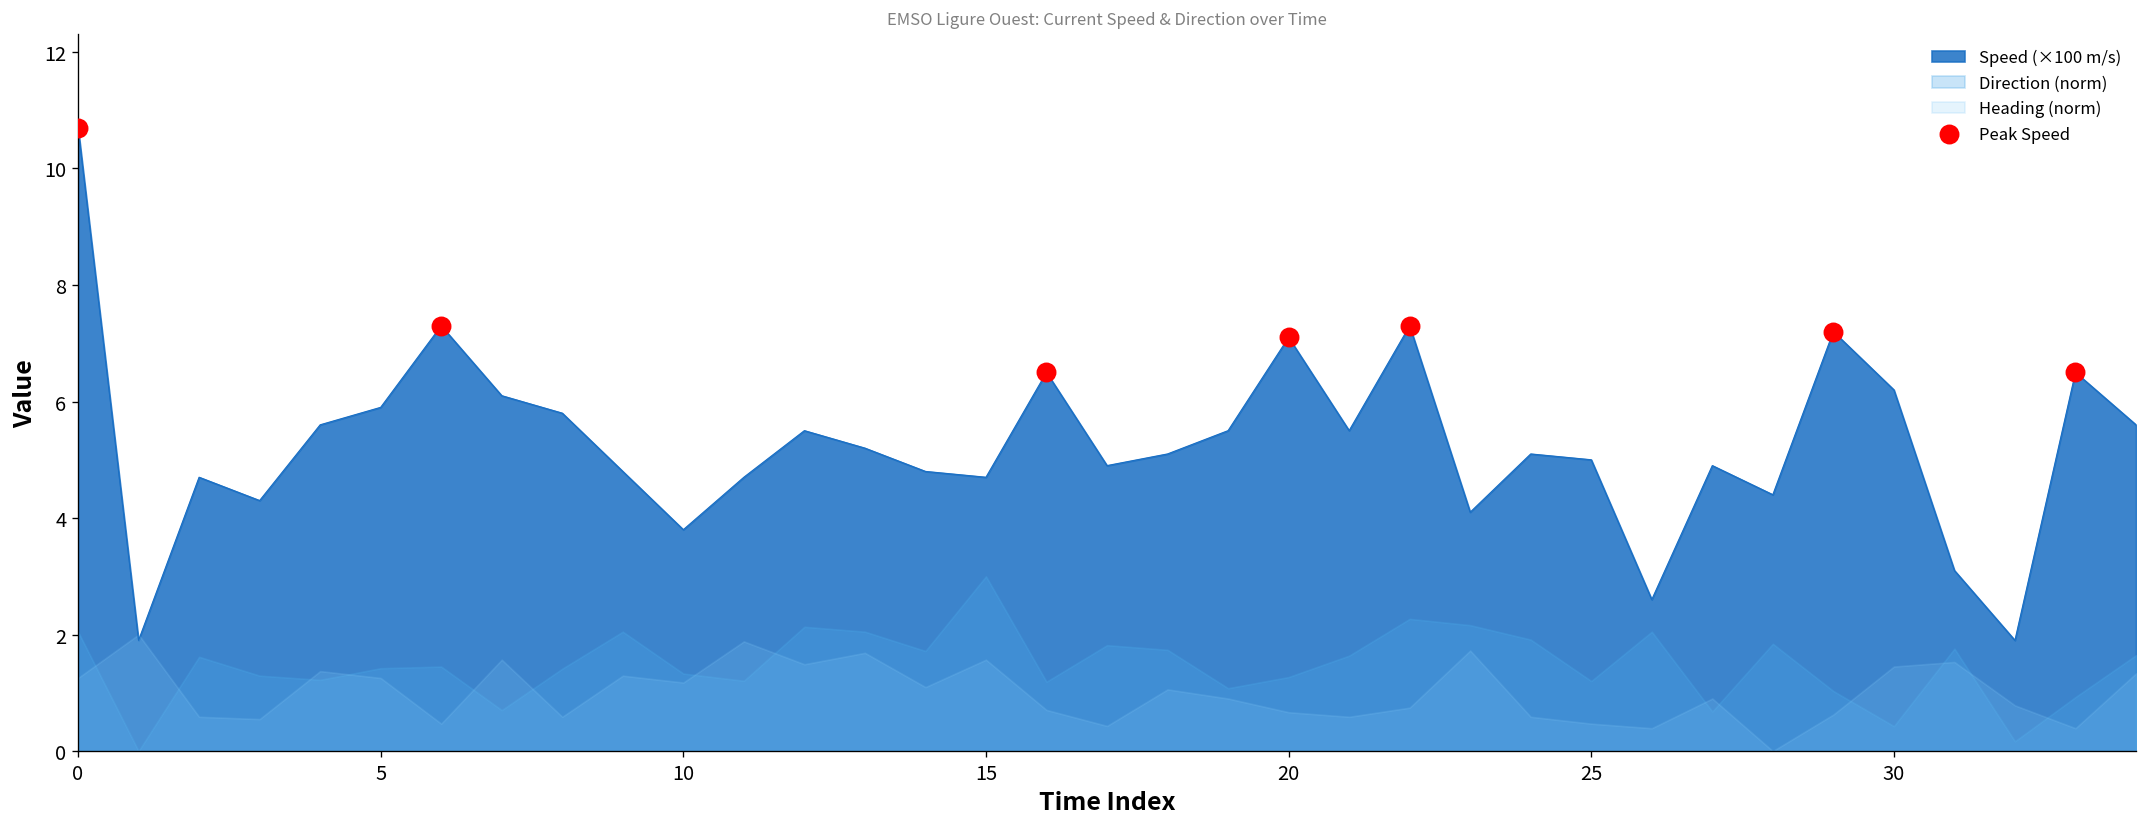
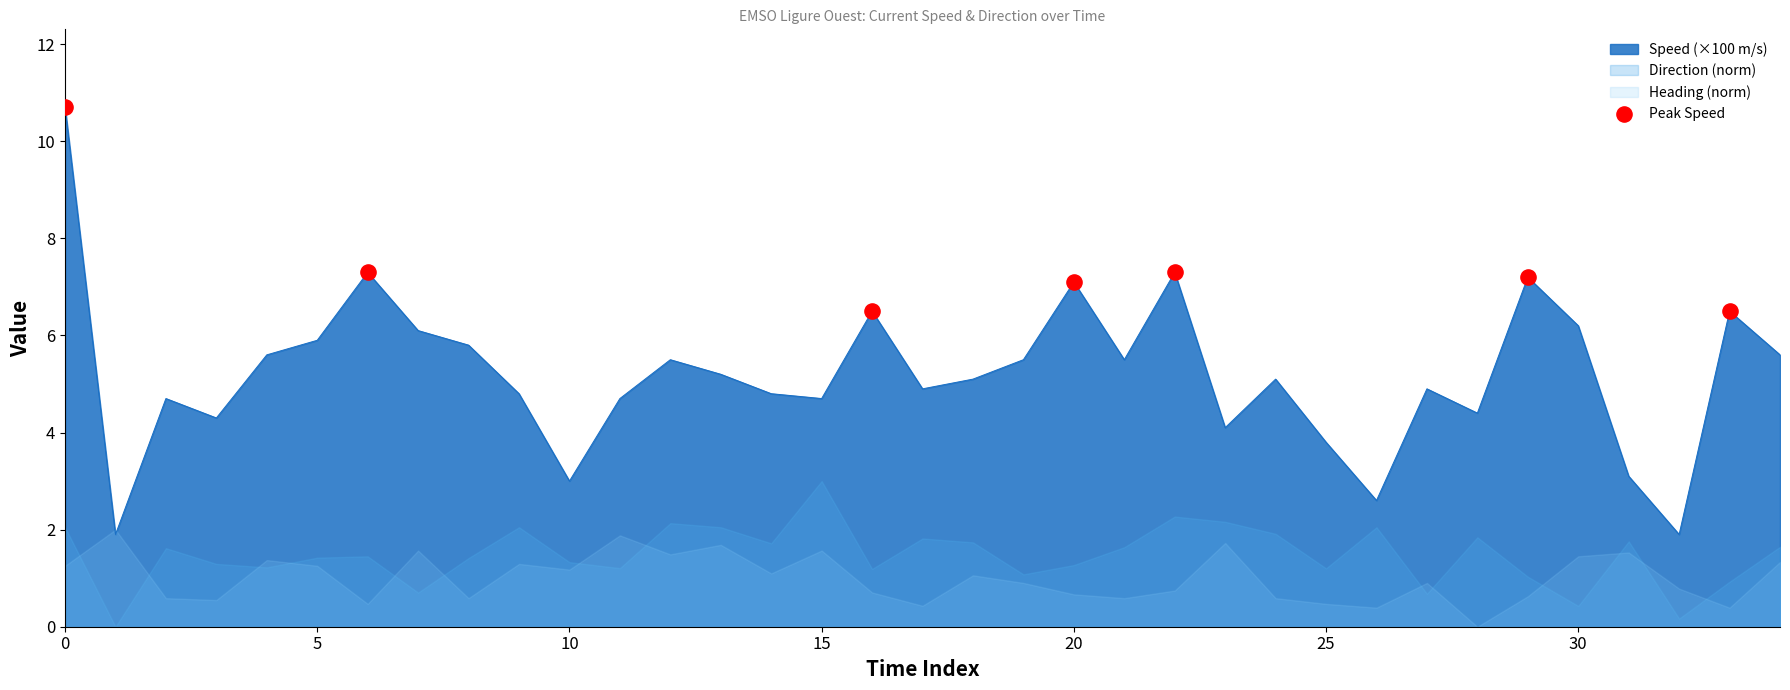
Speed (×100 m/s), 10: 3.8 -> 3.0
Speed (×100 m/s), 25: 5.0 -> 3.8
